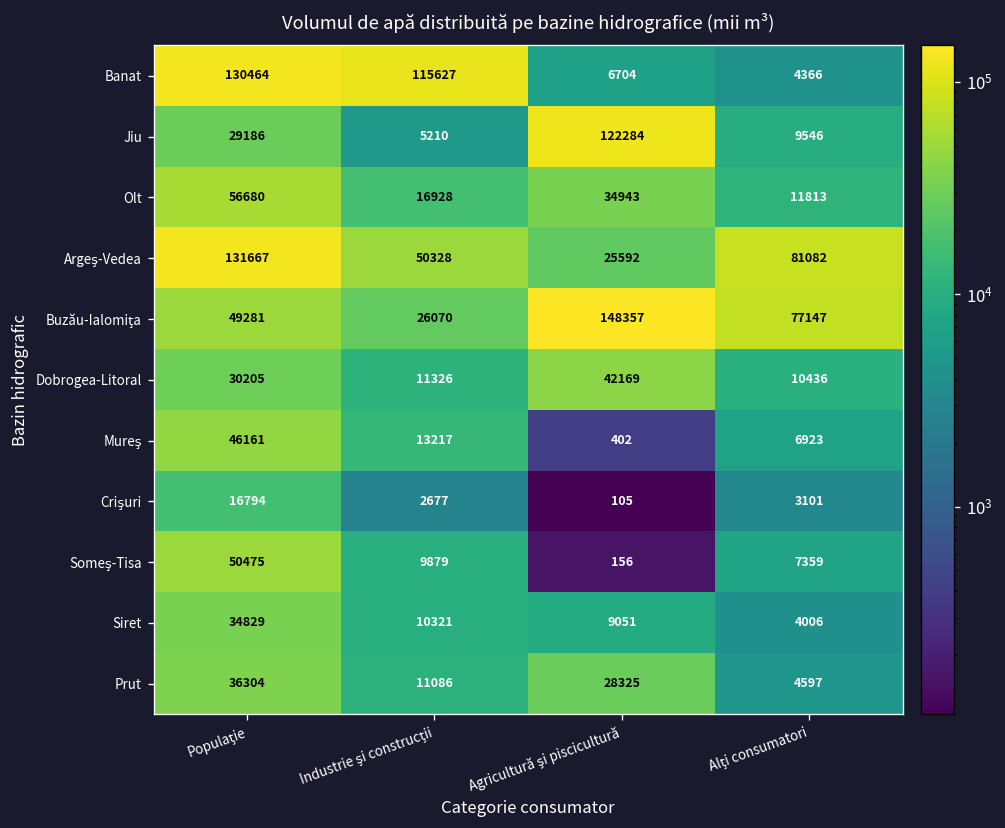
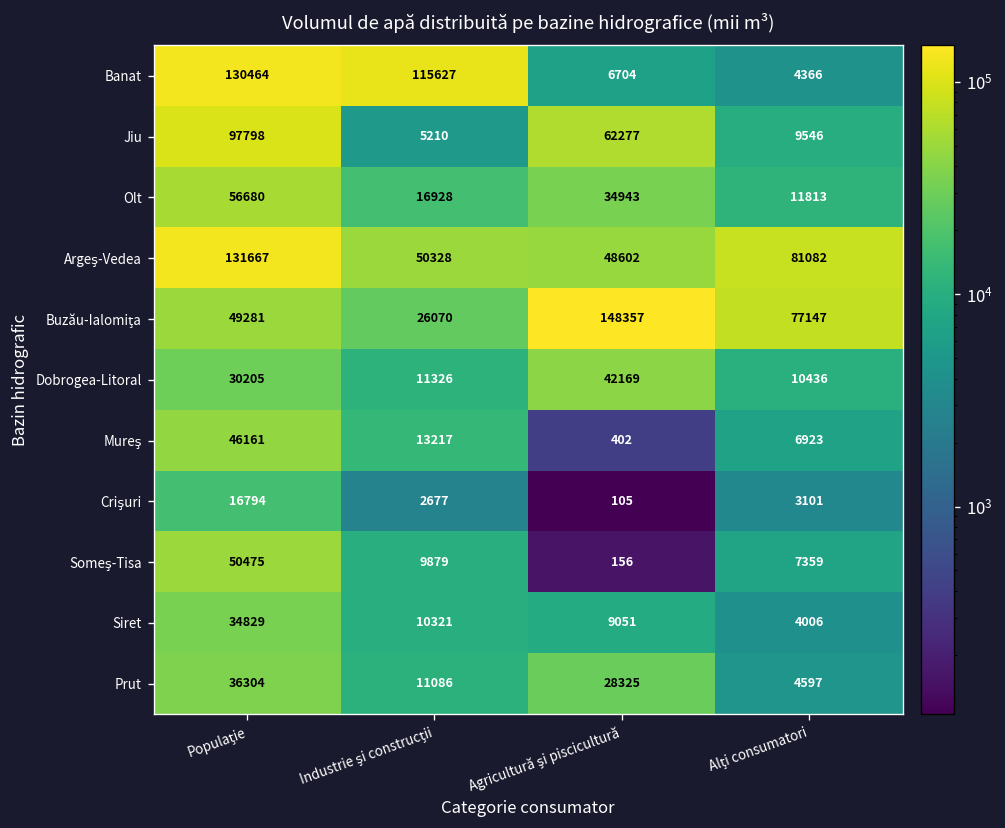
Jiu, Populaţie: 29186 -> 97798
Jiu, Agricultură şi piscicultură: 122284 -> 62277
Argeş-Vedea, Agricultură şi piscicultură: 25592 -> 48602
